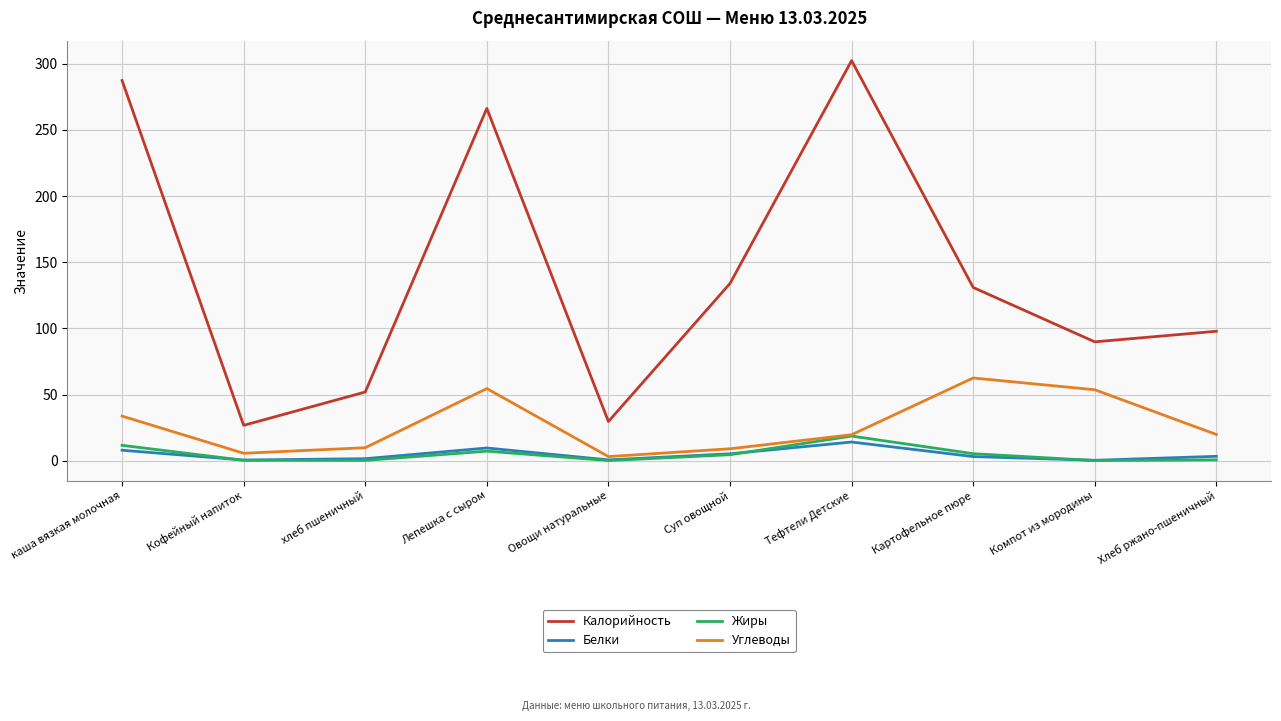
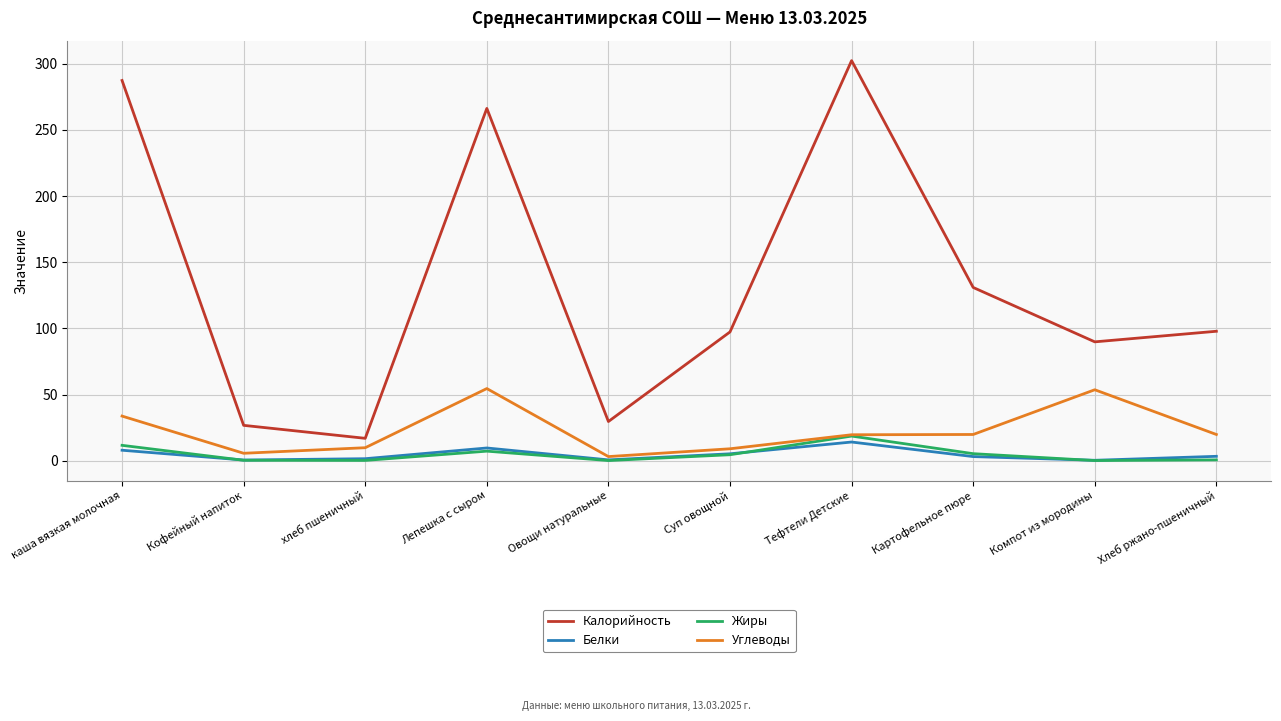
Калорийность, хлеб пшеничный: 52 -> 17
Калорийность, Суп овощной: 134 -> 97
Углеводы, Картофельное пюре: 63 -> 20
